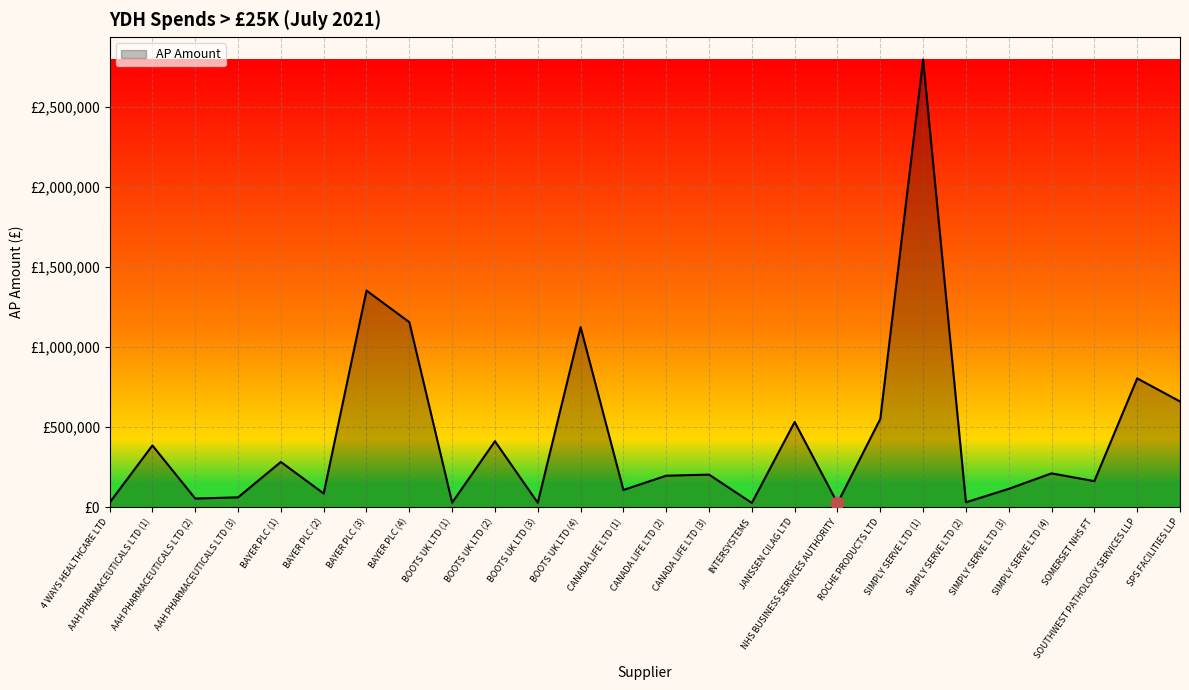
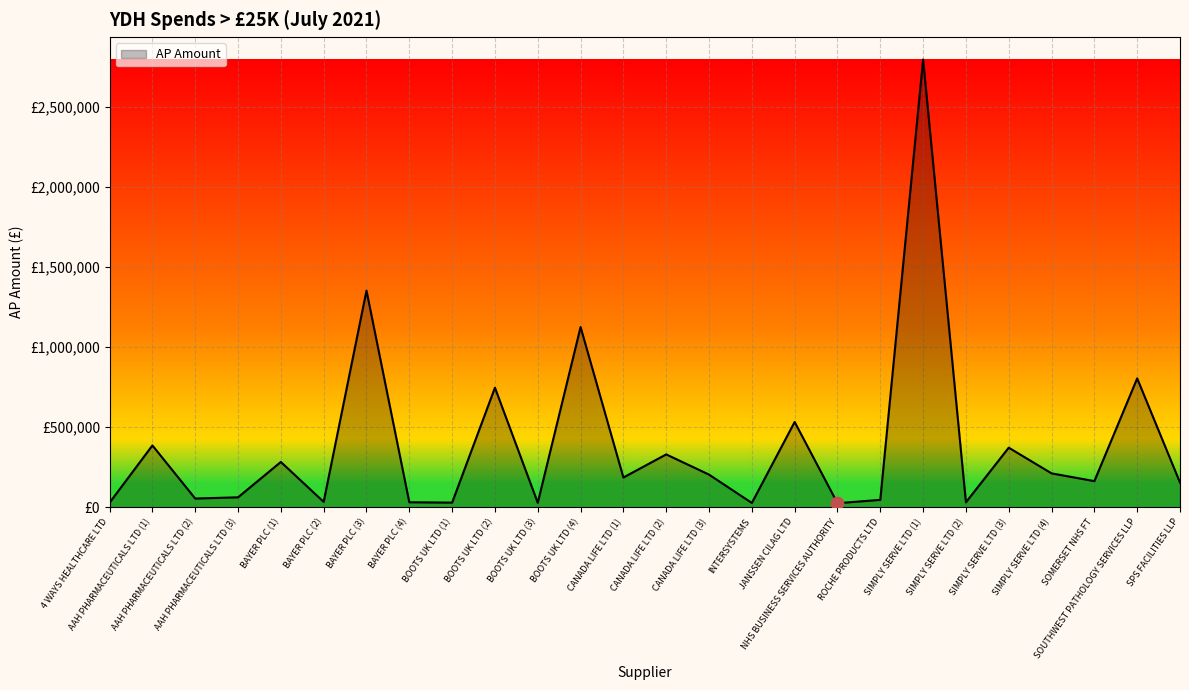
AP Amount, BAYER PLC (2): £90,000 -> £30,000
AP Amount, BAYER PLC (4): £1,160,000 -> £30,000
AP Amount, BOOTS UK LTD (2): £410,000 -> £750,000
AP Amount, CANADA LIFE LTD (1): £110,000 -> £190,000
AP Amount, CANADA LIFE LTD (2): £200,000 -> £330,000
AP Amount, ROCHE PRODUCTS LTD: £550,000 -> £50,000
AP Amount, SIMPLY SERVE LTD (3): £120,000 -> £370,000
AP Amount, SPS FACILITIES LLP: £660,000 -> £150,000
